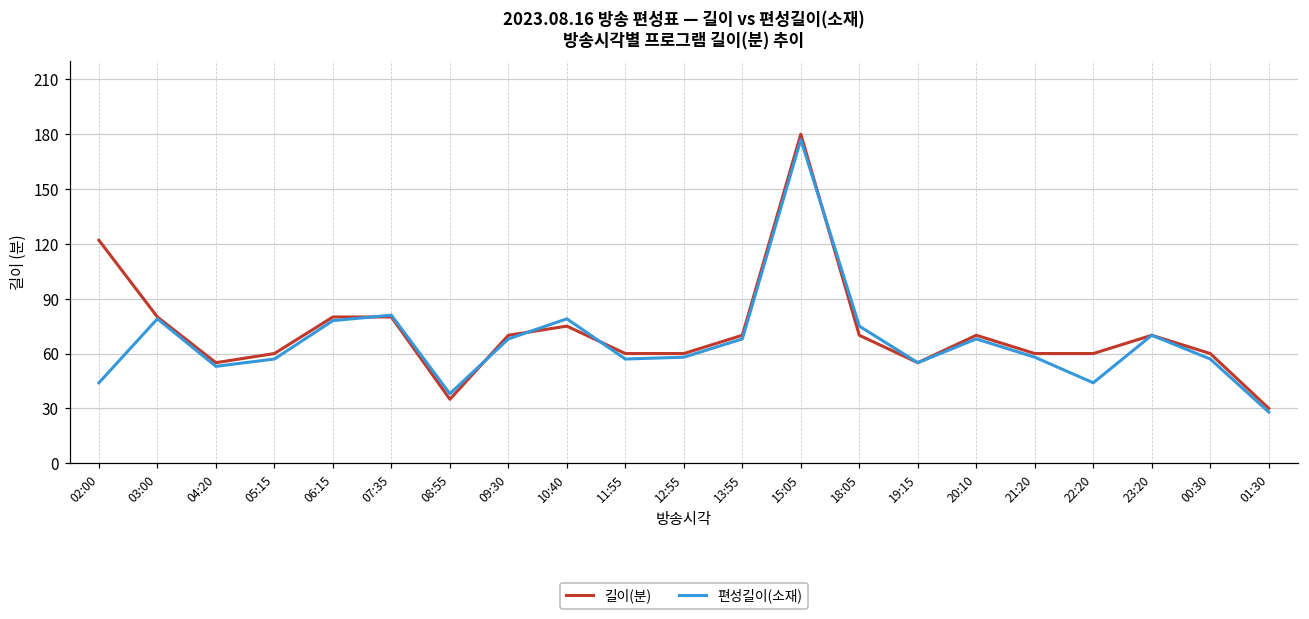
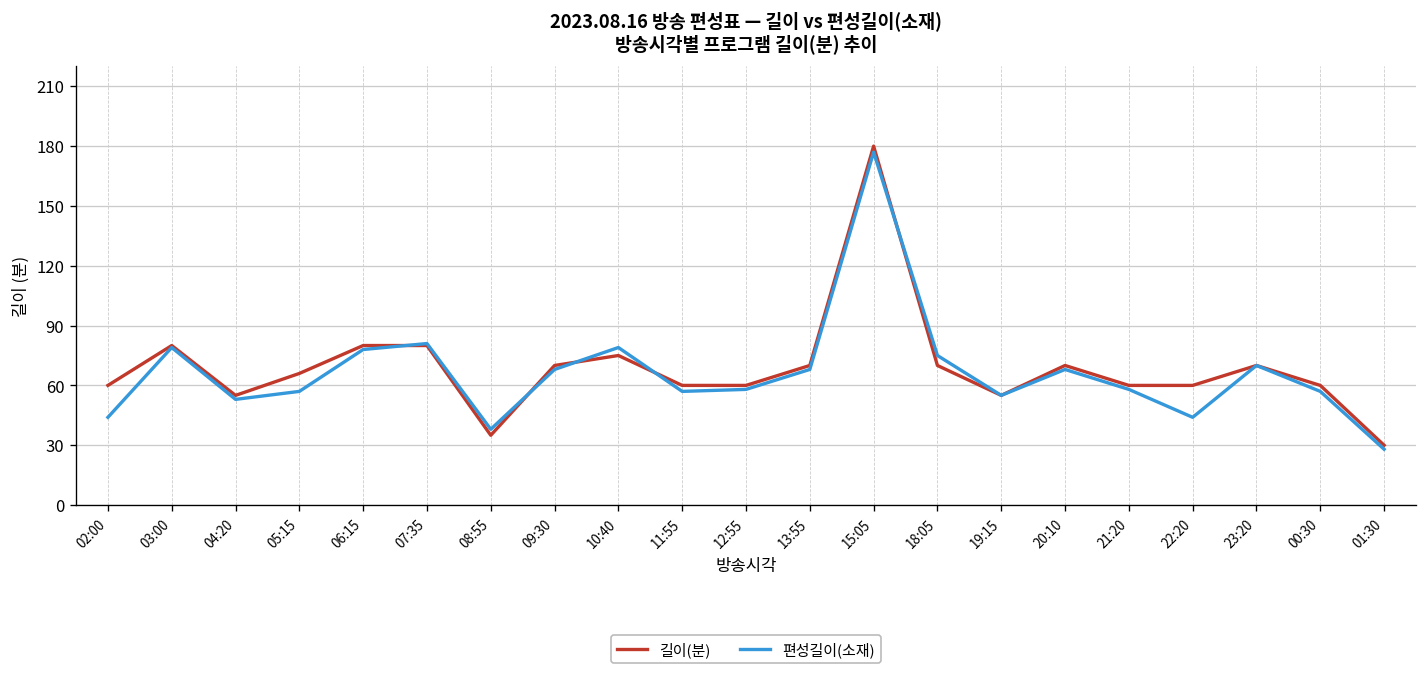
길이(분), 02:00: 122 -> 60
길이(분), 05:15: 60 -> 66
